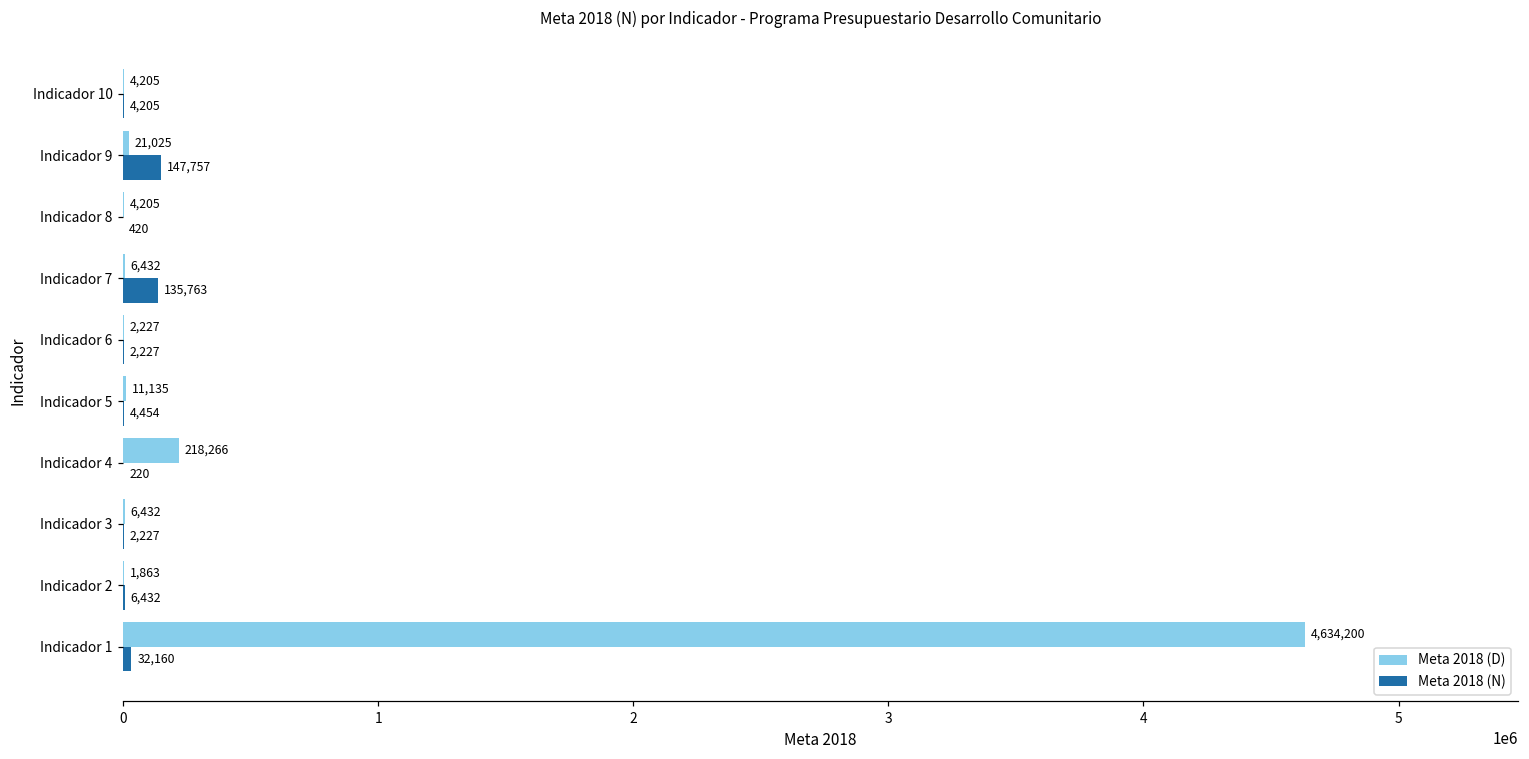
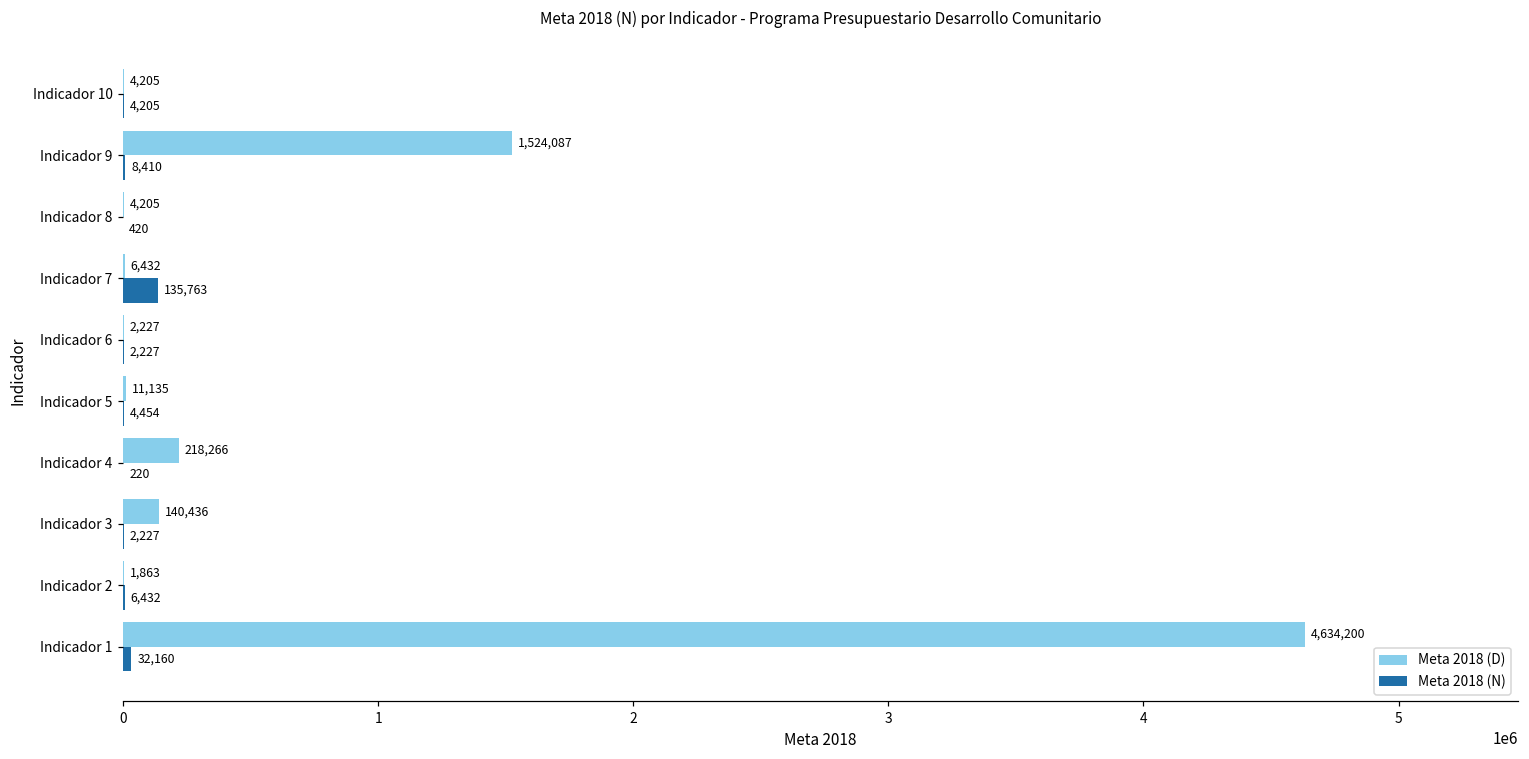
Meta 2018 (D), Indicador 9: 21,025 -> 1,524,087
Meta 2018 (N), Indicador 9: 147,757 -> 8,410
Meta 2018 (D), Indicador 3: 6,432 -> 140,436
